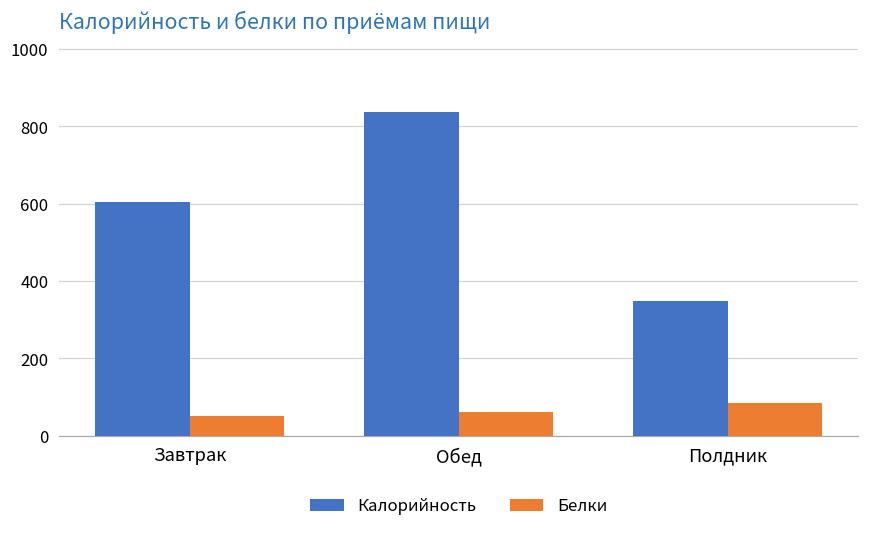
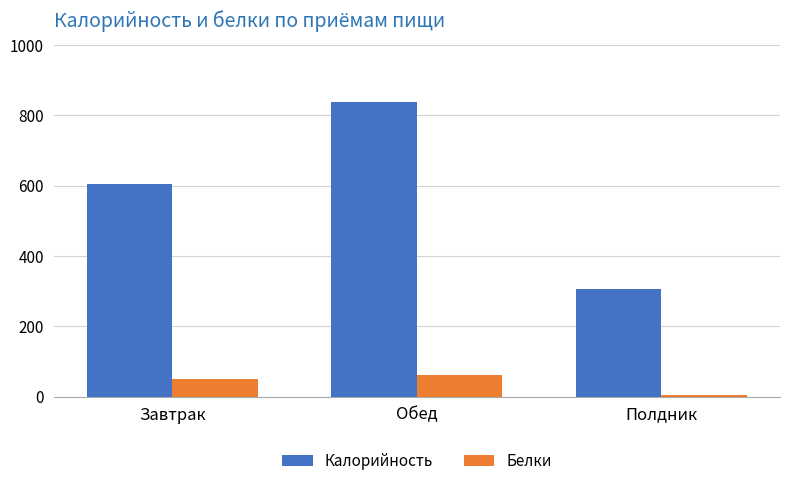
Калорийность, Полдник: 350 -> 310
Белки, Полдник: 80 -> 0
